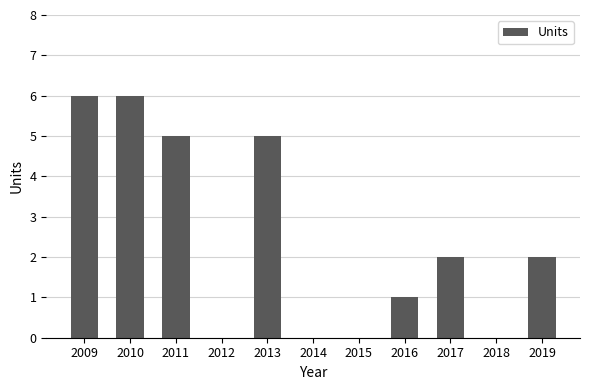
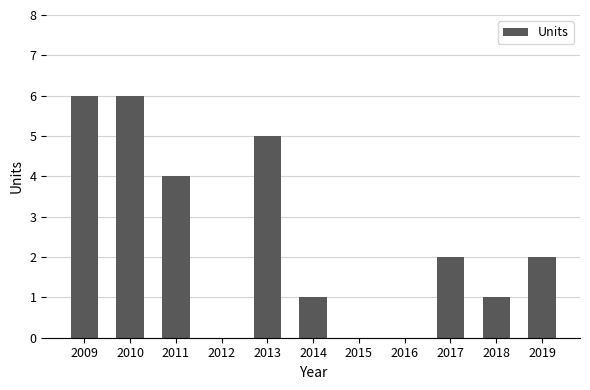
2011: 5 -> 4
2014: 0 -> 1
2016: 1 -> 0
2018: 0 -> 1
